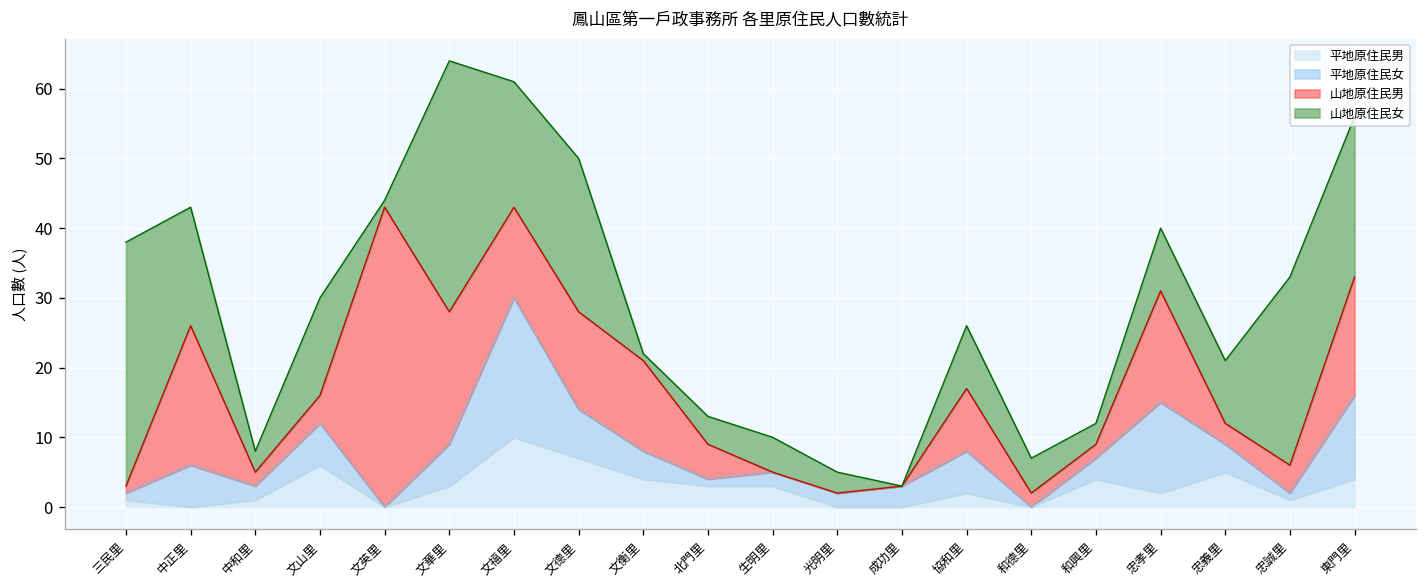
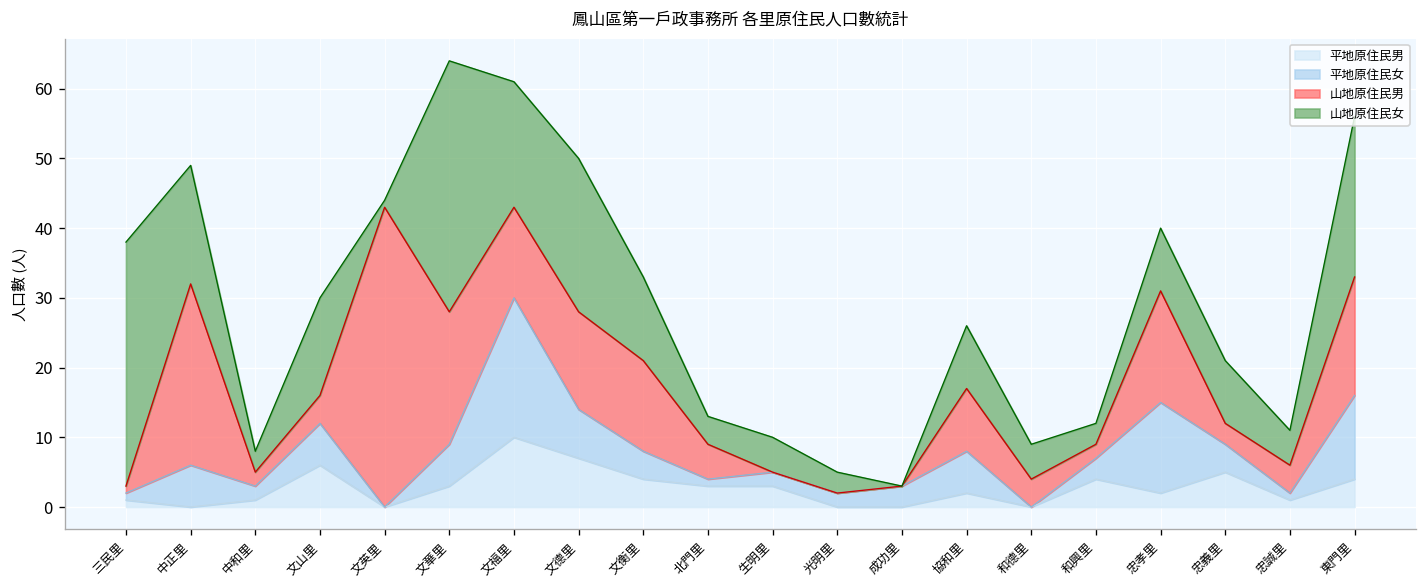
山地原住民男, 中正里: 20 -> 26
山地原住民女, 文衡里: 1 -> 12
山地原住民男, 和德里: 2 -> 4
山地原住民女, 忠誠里: 27 -> 5
